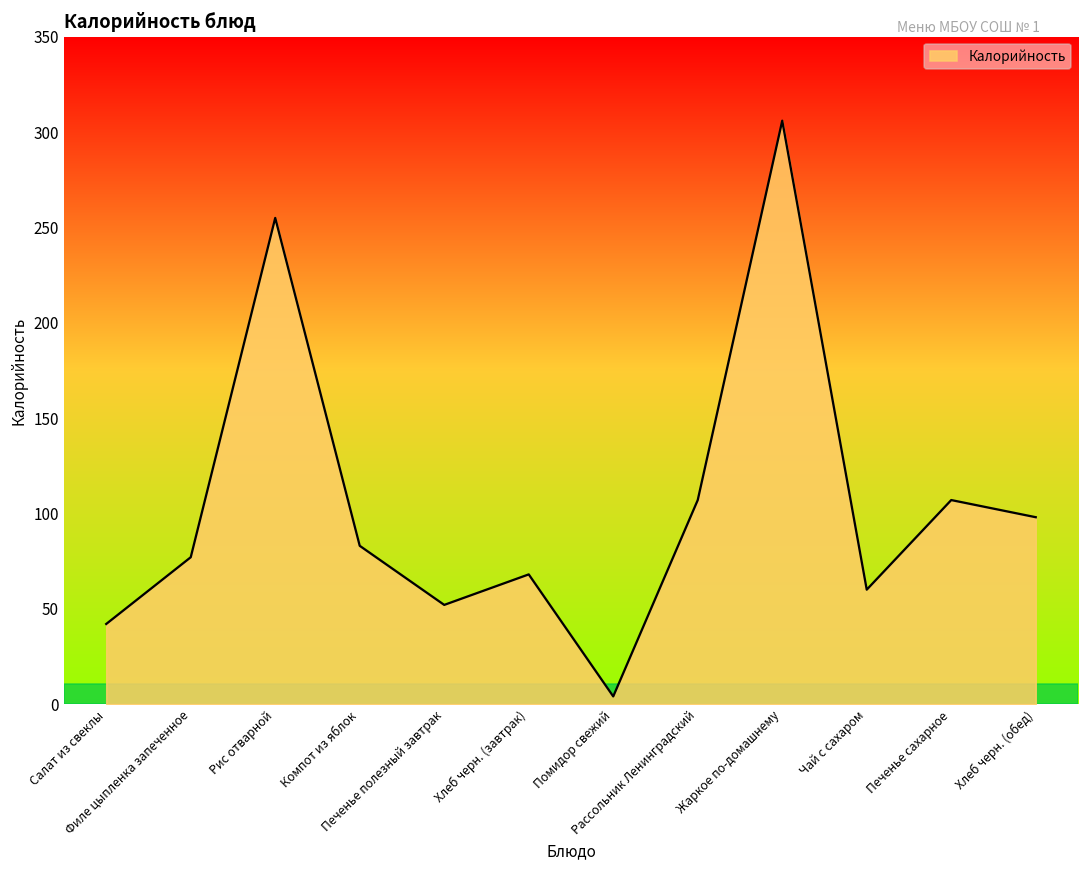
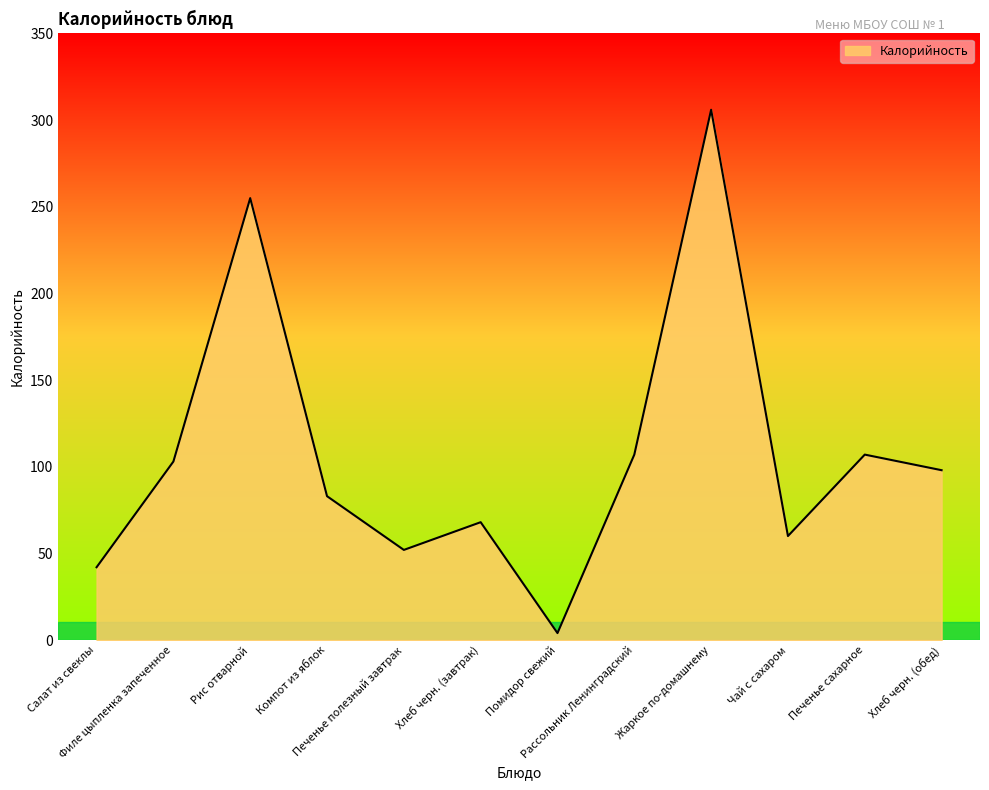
Филе цыпленка запеченное: 77 -> 103
